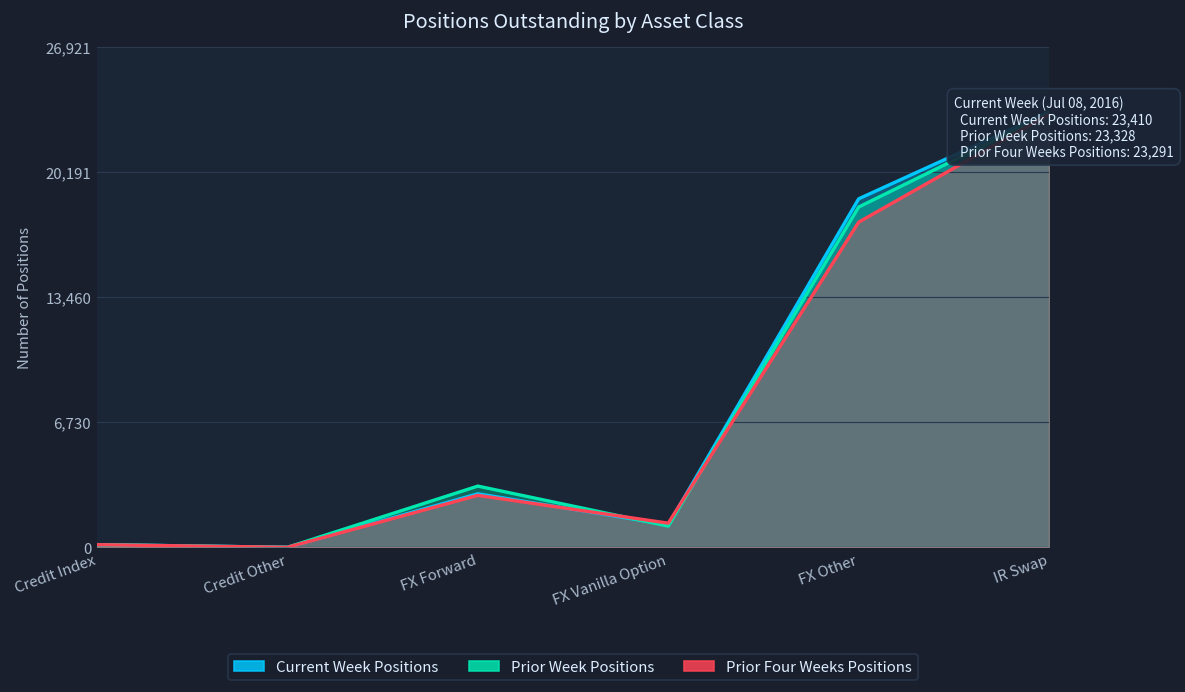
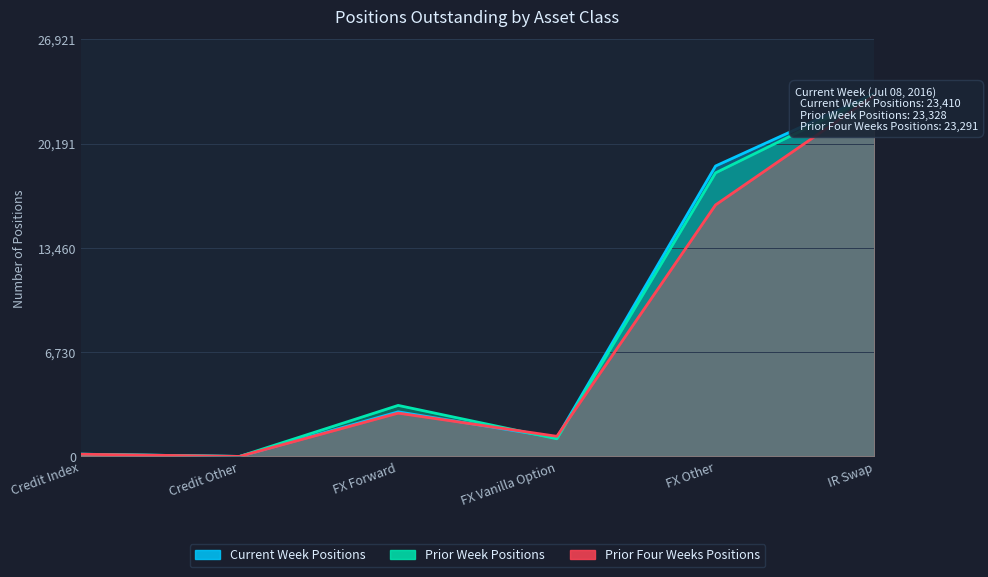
Prior Four Weeks Positions, FX Other: 17,500 -> 16,200
